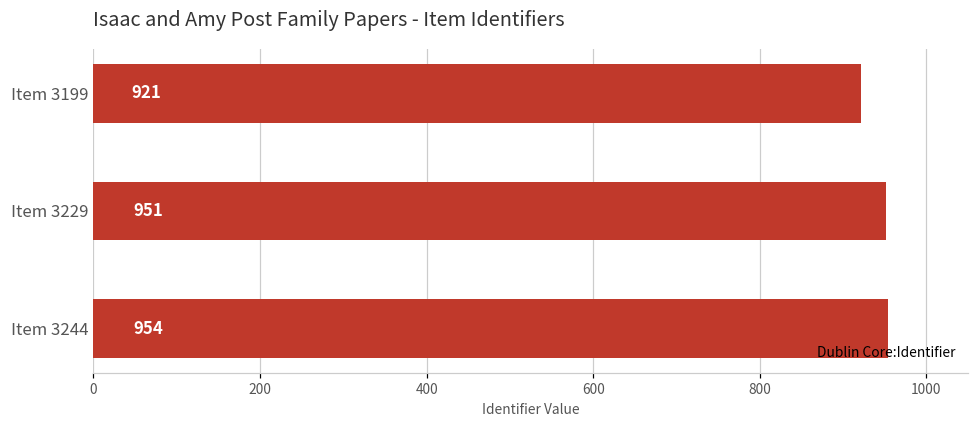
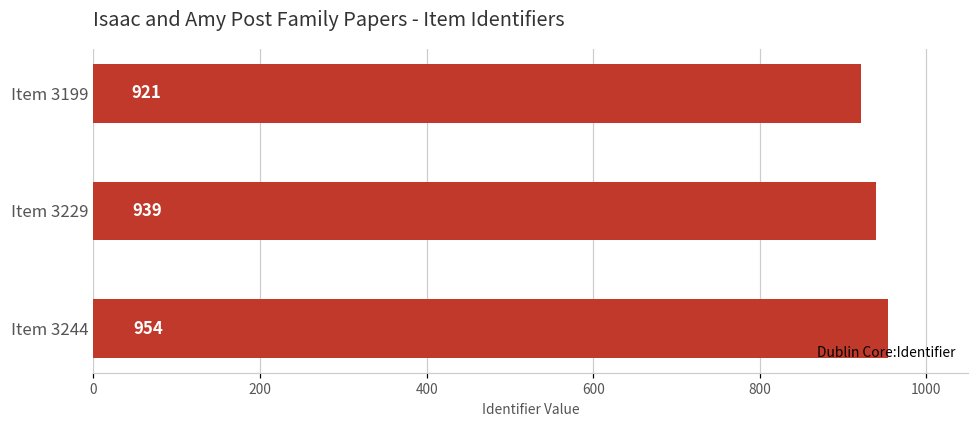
Item 3229: 951 -> 939
